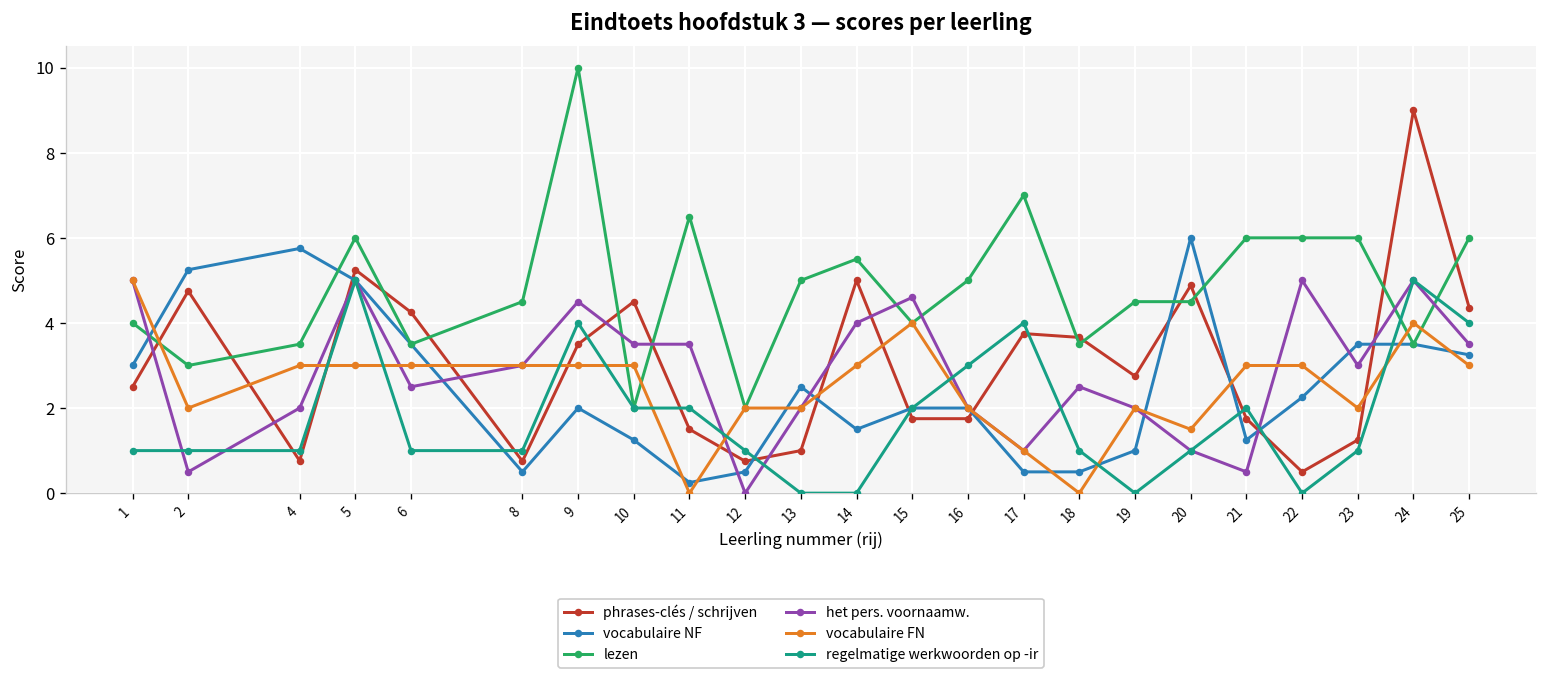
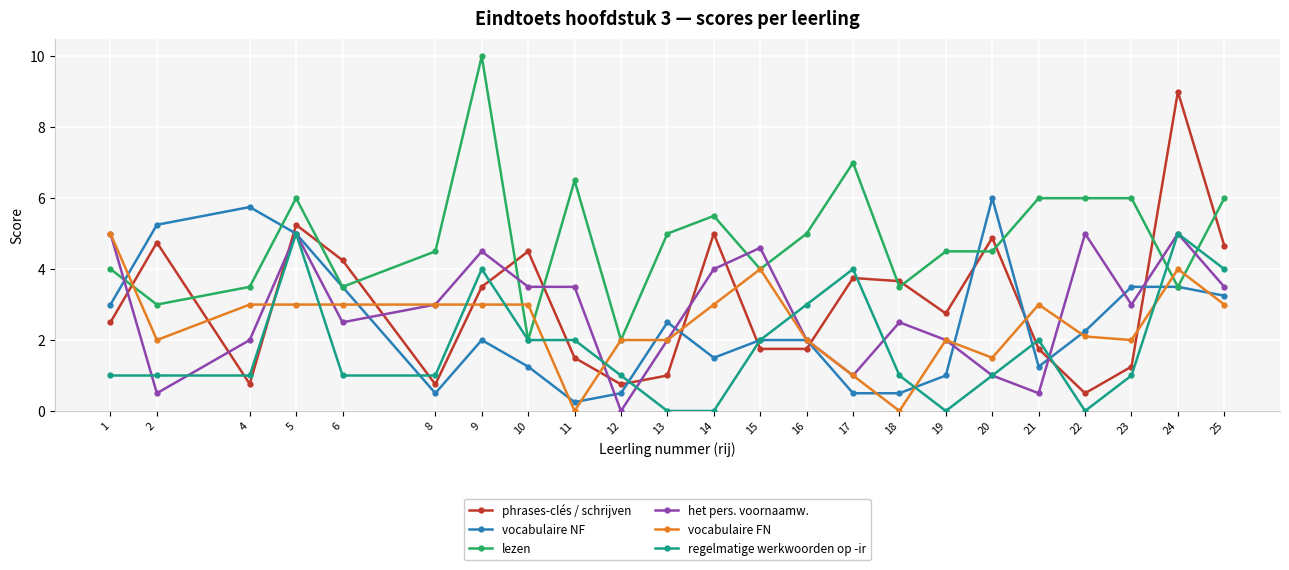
vocabulaire FN, 22: 3.0 -> 2.1
phrases-clés / schrijven, 25: 4.4 -> 4.7
